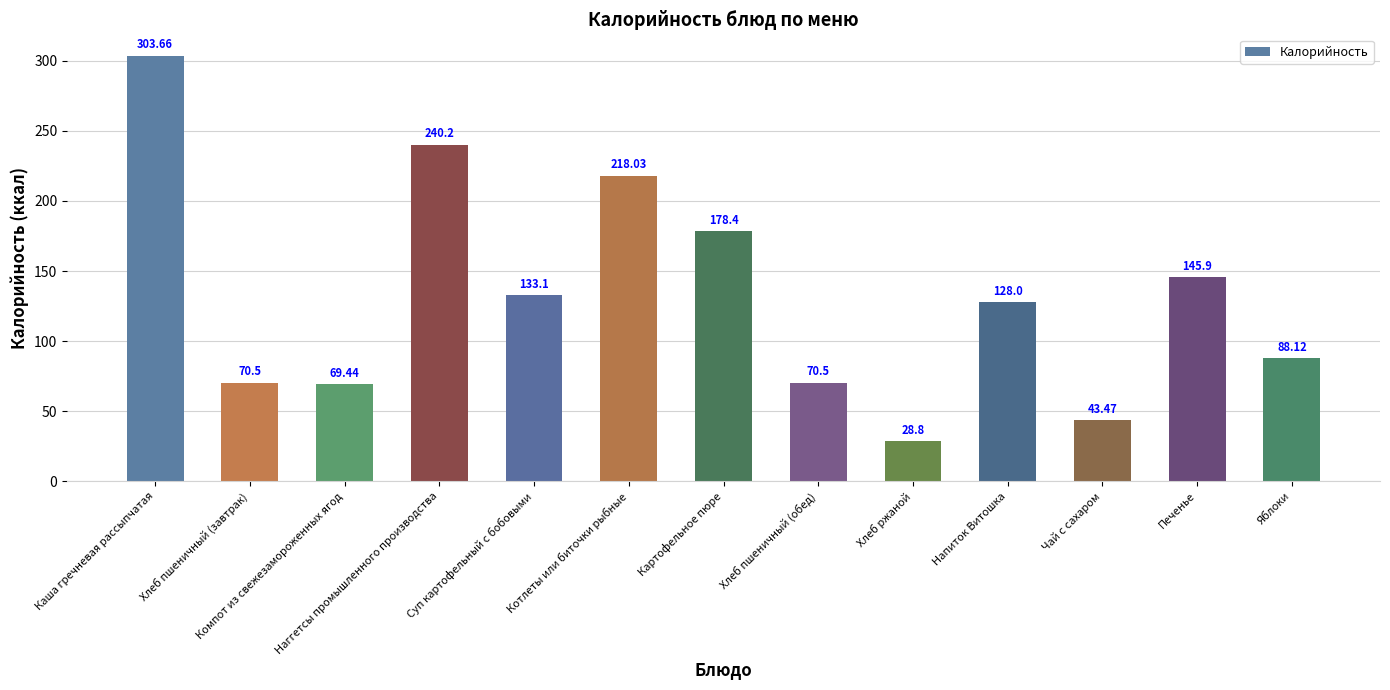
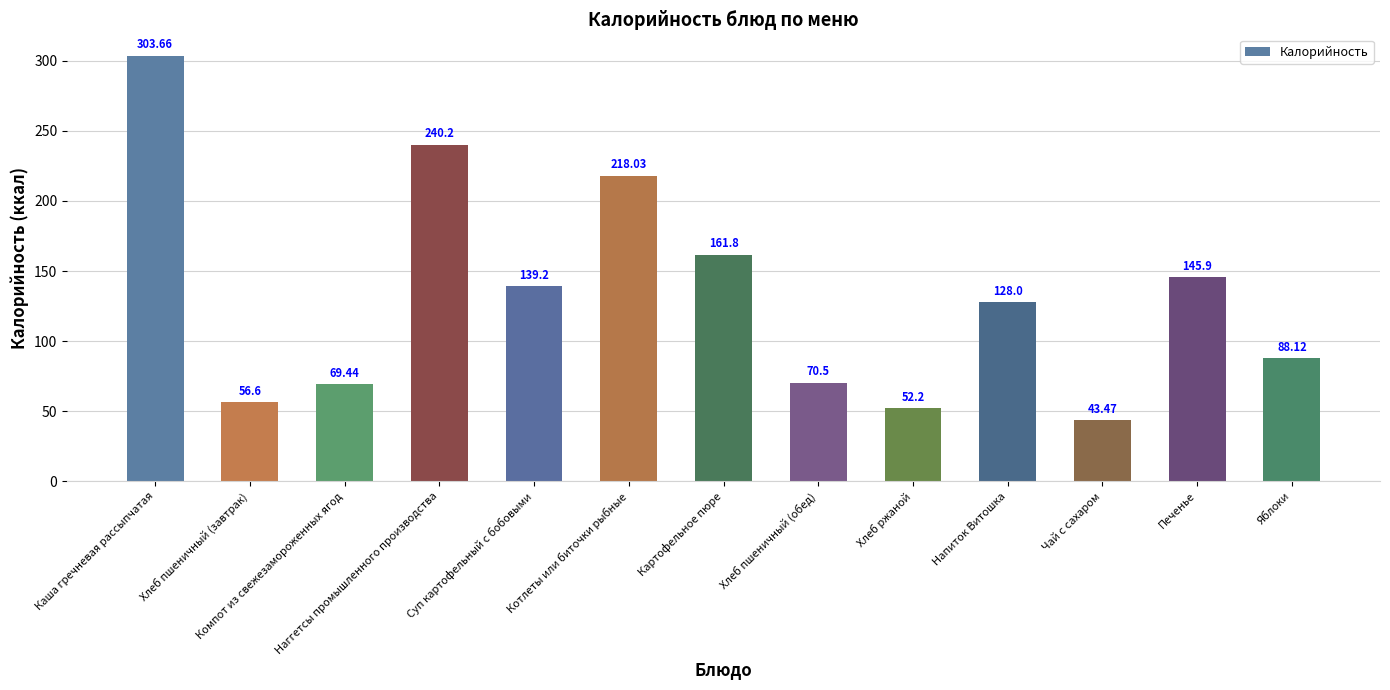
Хлеб пшеничный (завтрак): 70.5 -> 56.6
Суп картофельный с бобовыми: 133.1 -> 139.2
Картофельное пюре: 178.4 -> 161.8
Хлеб ржаной: 28.8 -> 52.2
